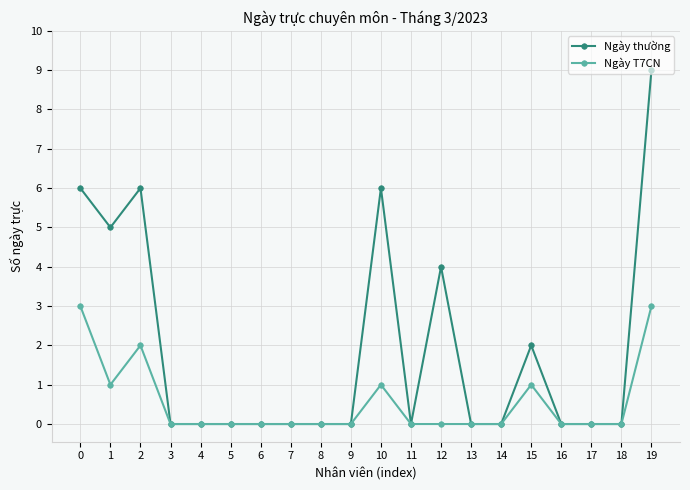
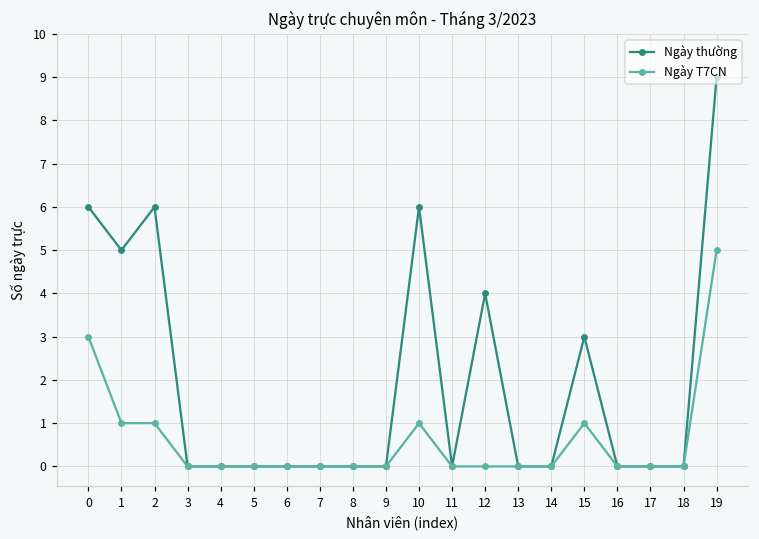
Ngày T7CN, 2: 2 -> 1
Ngày thường, 15: 2 -> 3
Ngày T7CN, 19: 3 -> 5
